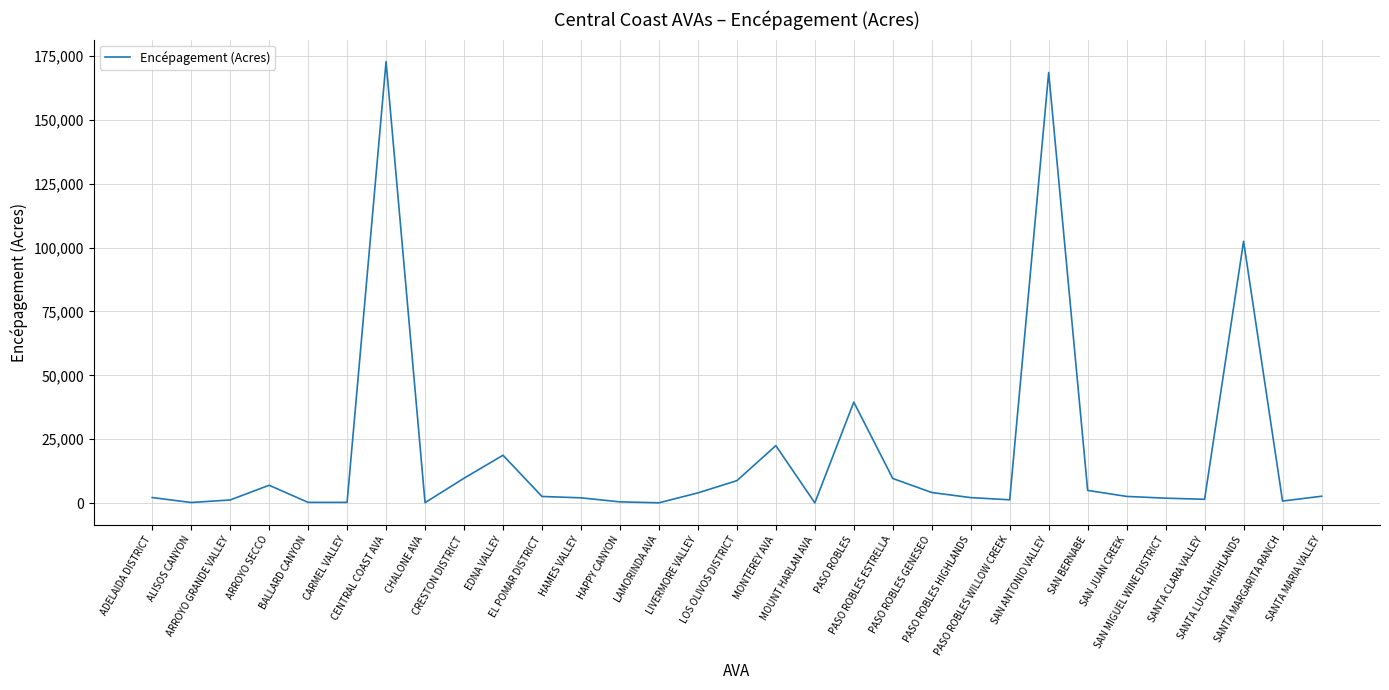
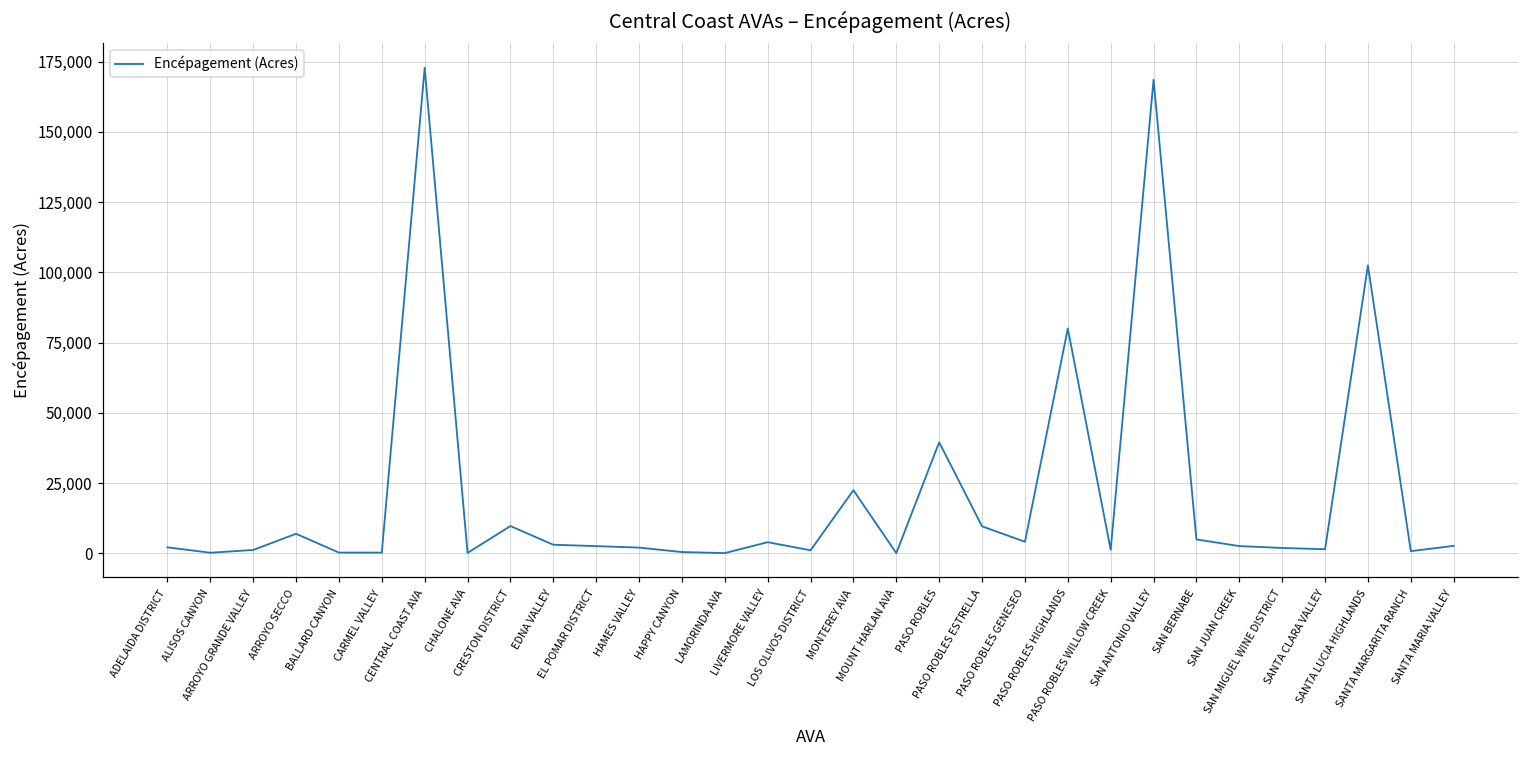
EDNA VALLEY: 19,000 -> 3,000
LOS OLIVOS DISTRICT: 9,000 -> 1,000
PASO ROBLES HIGHLANDS: 2,000 -> 80,000
